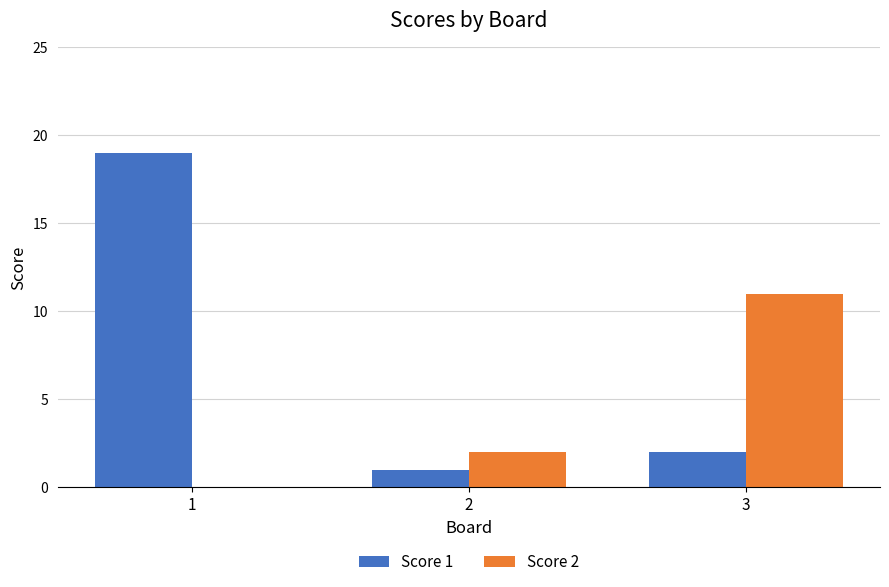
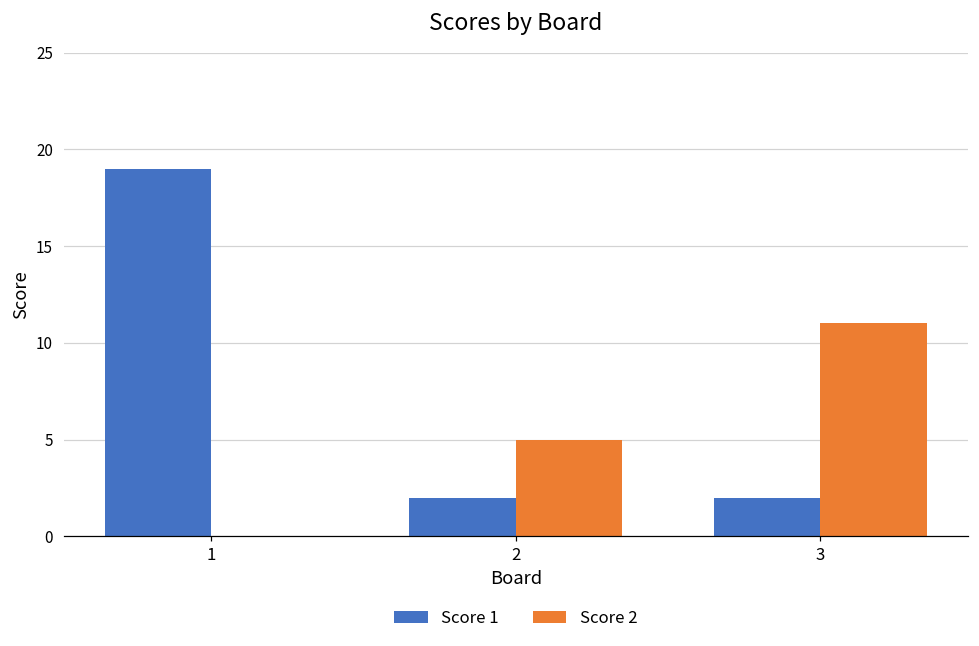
Score 1, 2: 1 -> 2
Score 2, 2: 2 -> 5
